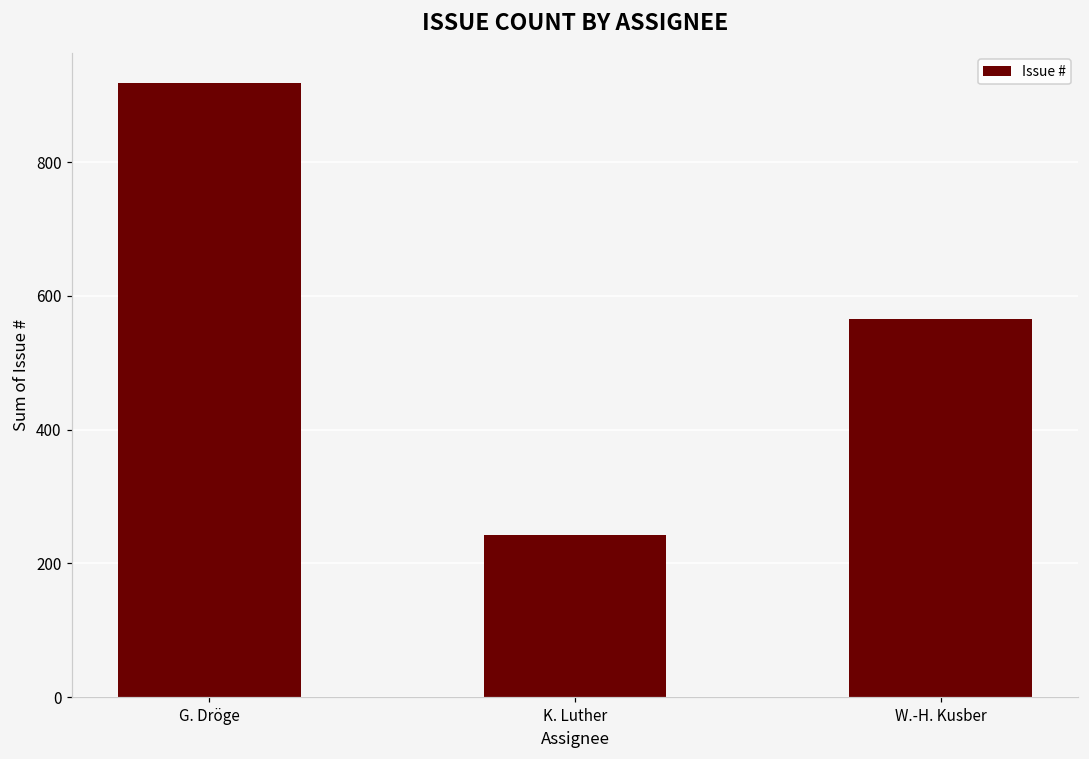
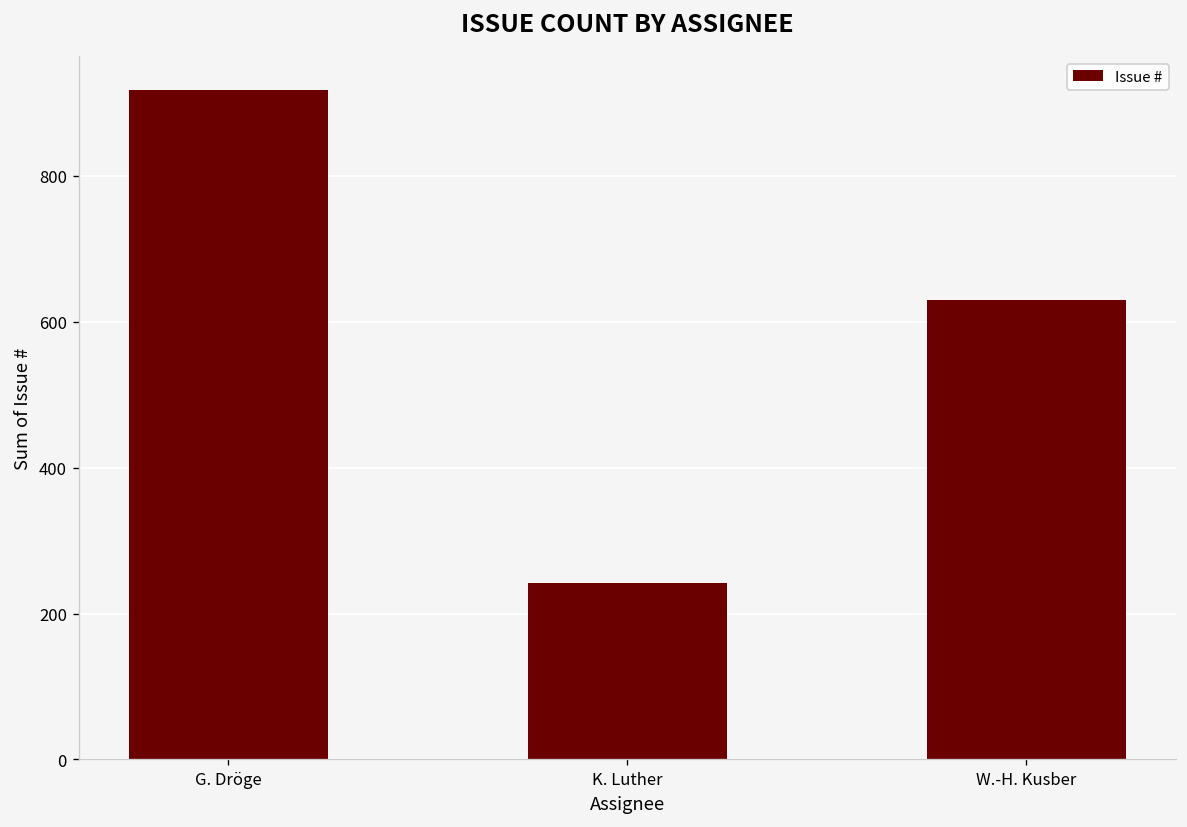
W.-H. Kusber: 570 -> 630
